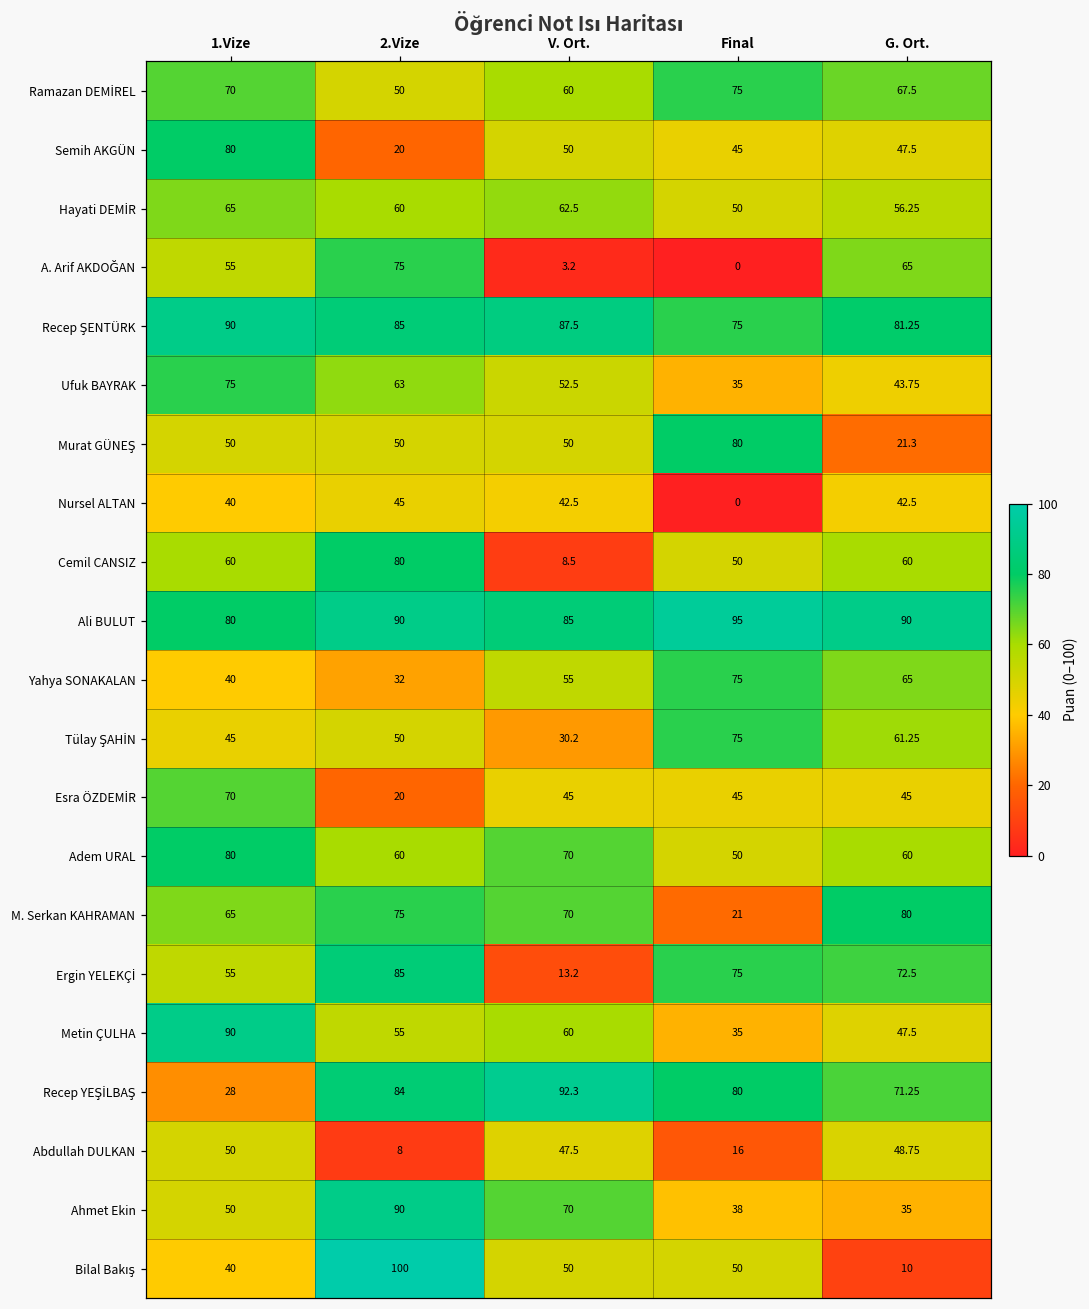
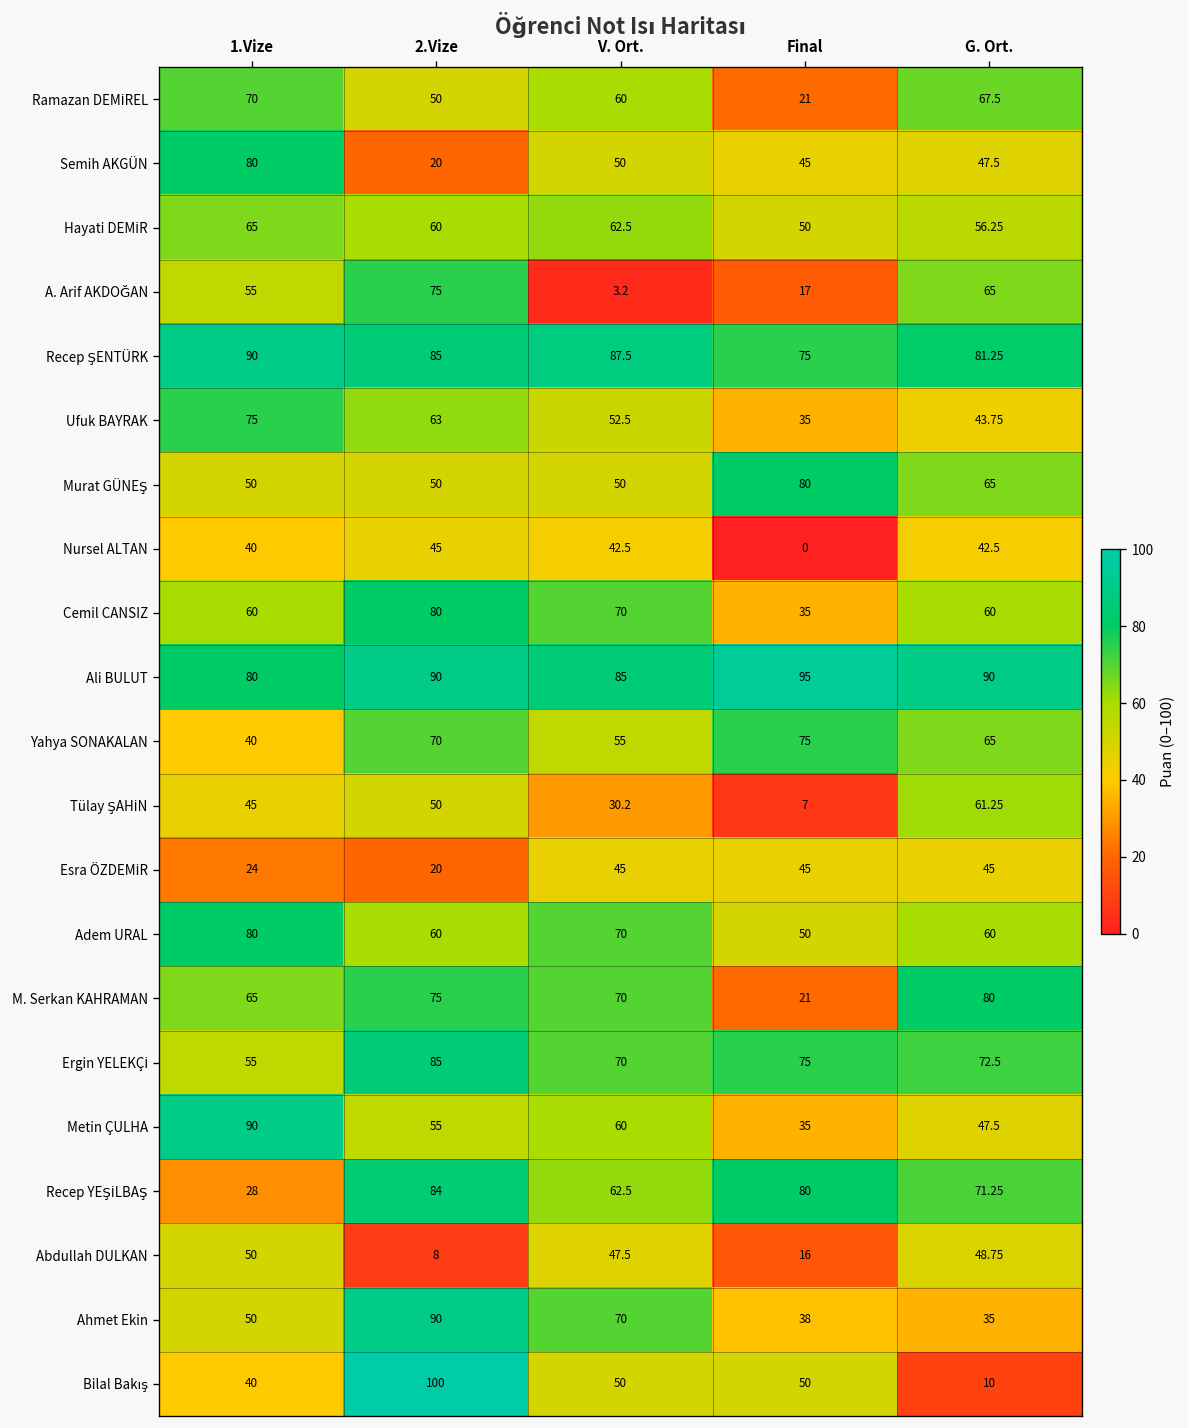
Ramazan DEMİREL, Final: 75 -> 21
A. Arif AKDOĞAN, Final: 0 -> 17
Murat GÜNEŞ, G. Ort.: 21.3 -> 65
Cemil CANSIZ, V. Ort.: 8.5 -> 70
Cemil CANSIZ, Final: 50 -> 35
Yahya SONAKALAN, 2.Vize: 32 -> 70
Tülay ŞAHİN, Final: 75 -> 7
Esra ÖZDEMİR, 1.Vize: 70 -> 24
Ergin YELEKÇİ, V. Ort.: 13.2 -> 70
Recep YEŞİLBAŞ, V. Ort.: 92.3 -> 62.5
